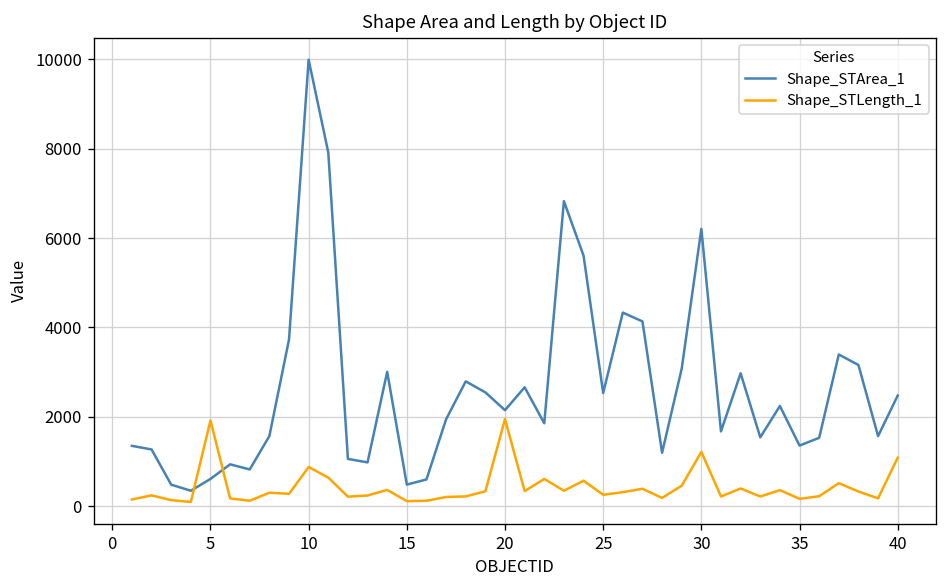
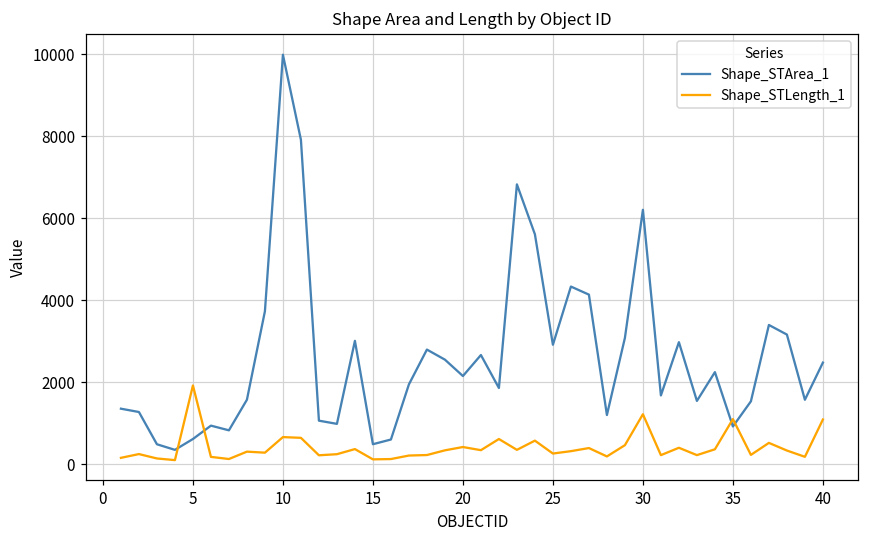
Shape_STLength_1, 10: 900 -> 700
Shape_STLength_1, 20: 2000 -> 400
Shape_STArea_1, 25: 2500 -> 2900
Shape_STArea_1, 35: 1400 -> 900
Shape_STLength_1, 35: 200 -> 1100
